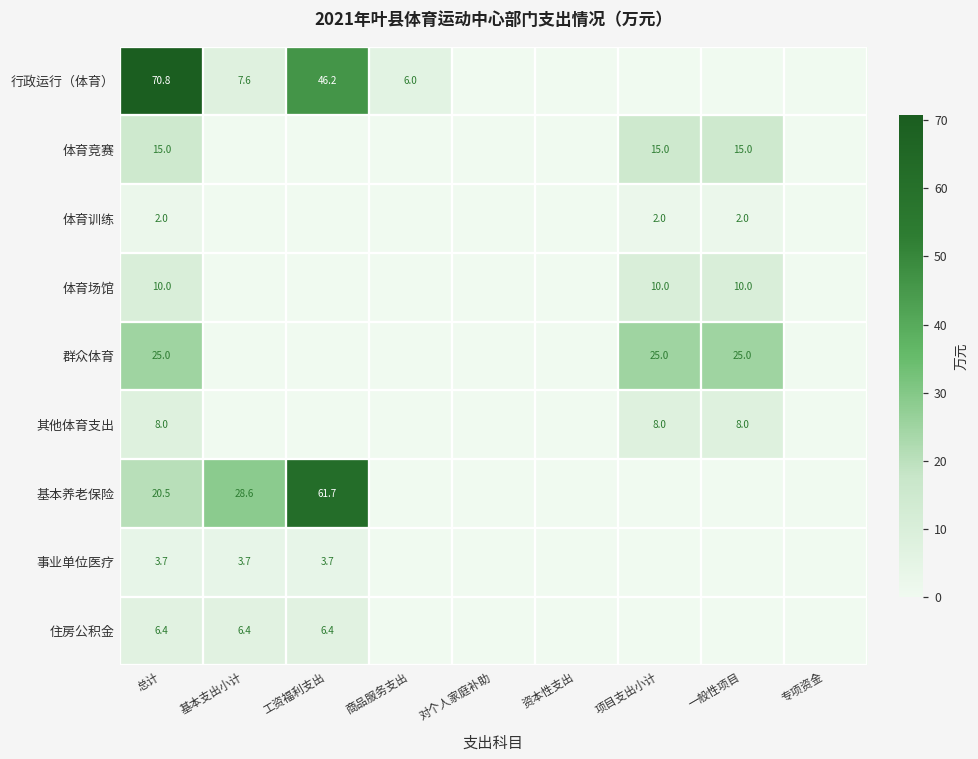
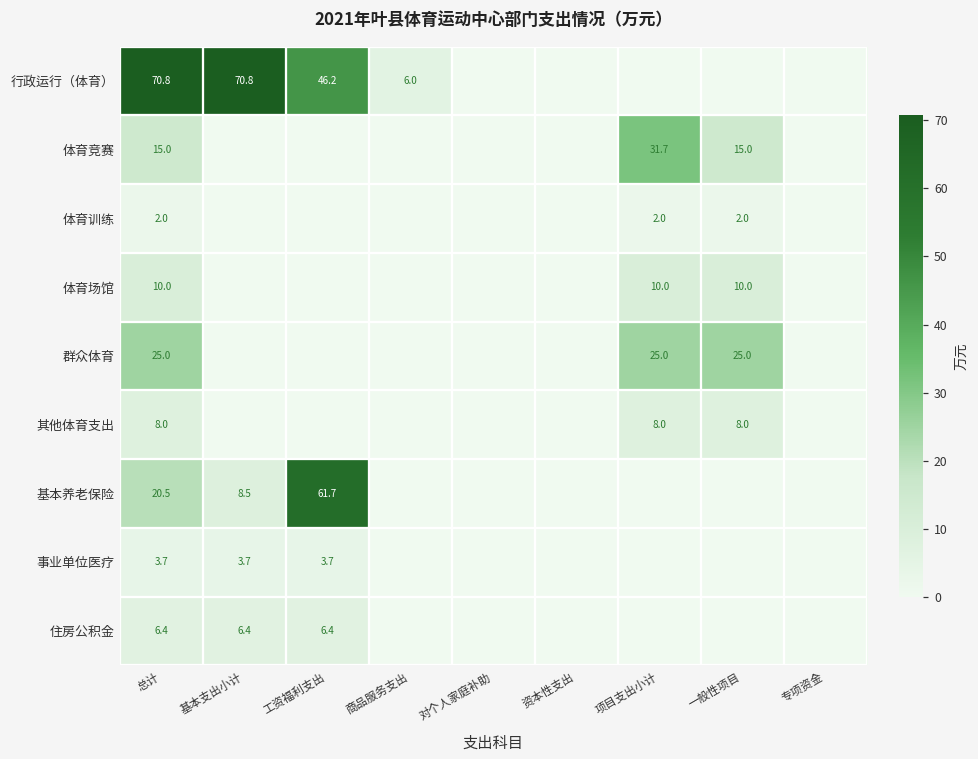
行政运行（体育）, 基本支出小计: 7.6 -> 70.8
体育竞赛, 项目支出小计: 15.0 -> 31.7
基本养老保险, 基本支出小计: 28.6 -> 8.5
